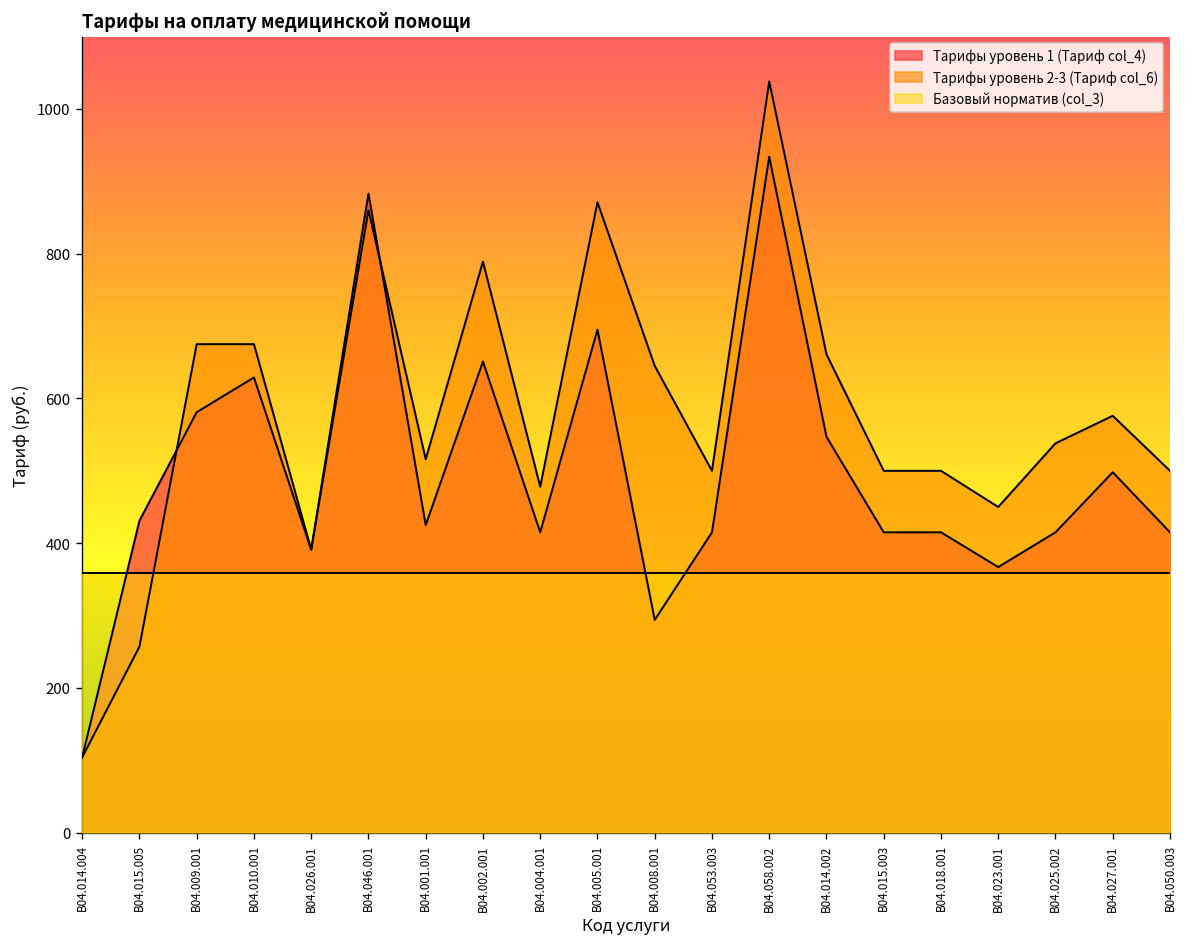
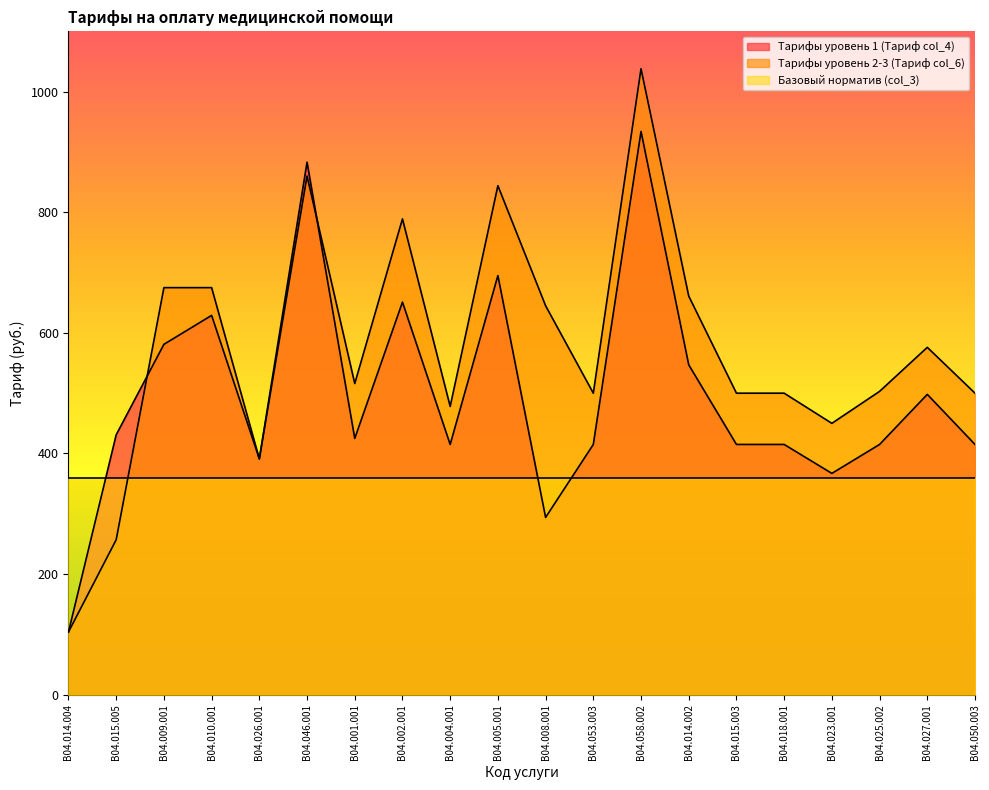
Тарифы уровень 2-3 (Тариф col_6), B04.005.001: 870 -> 840
Тарифы уровень 2-3 (Тариф col_6), B04.025.002: 540 -> 500
